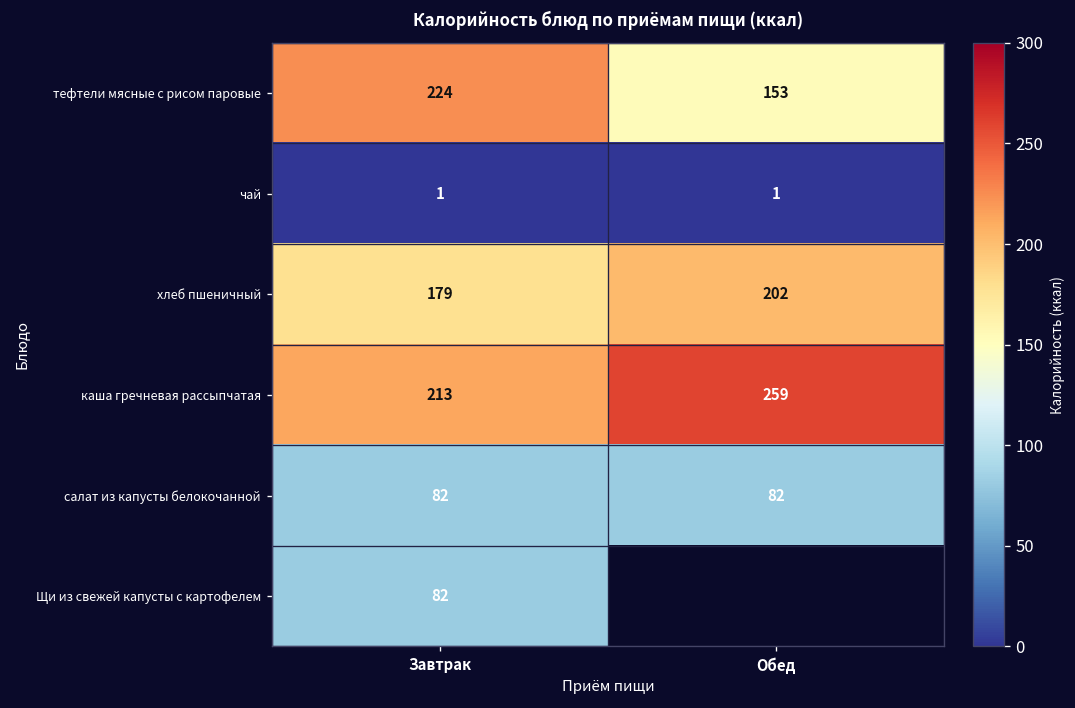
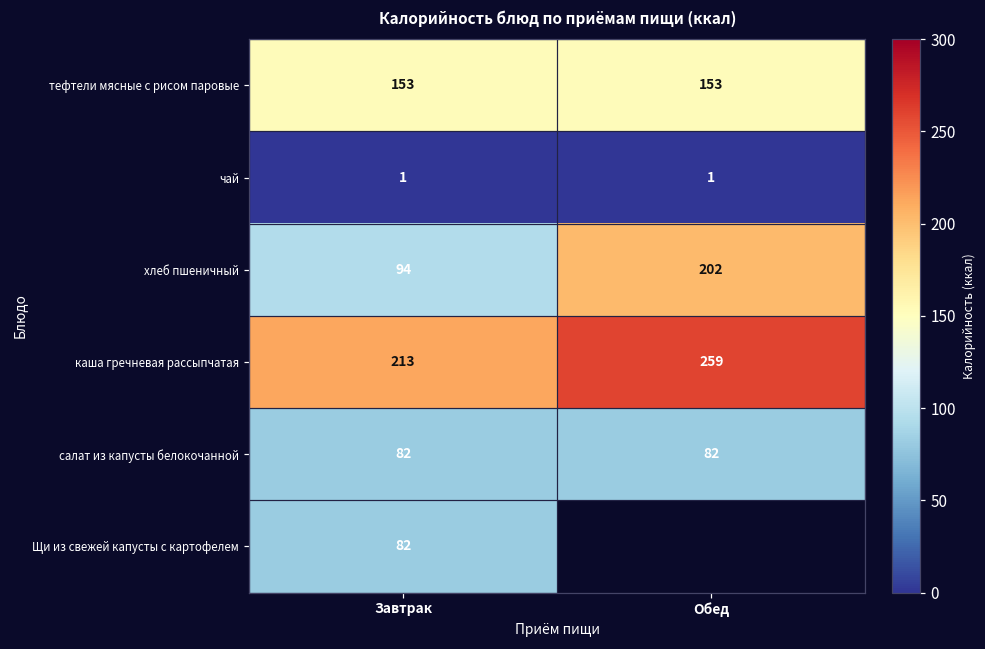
тефтели мясные с рисом паровые, Завтрак: 224 -> 153
хлеб пшеничный, Завтрак: 179 -> 94
